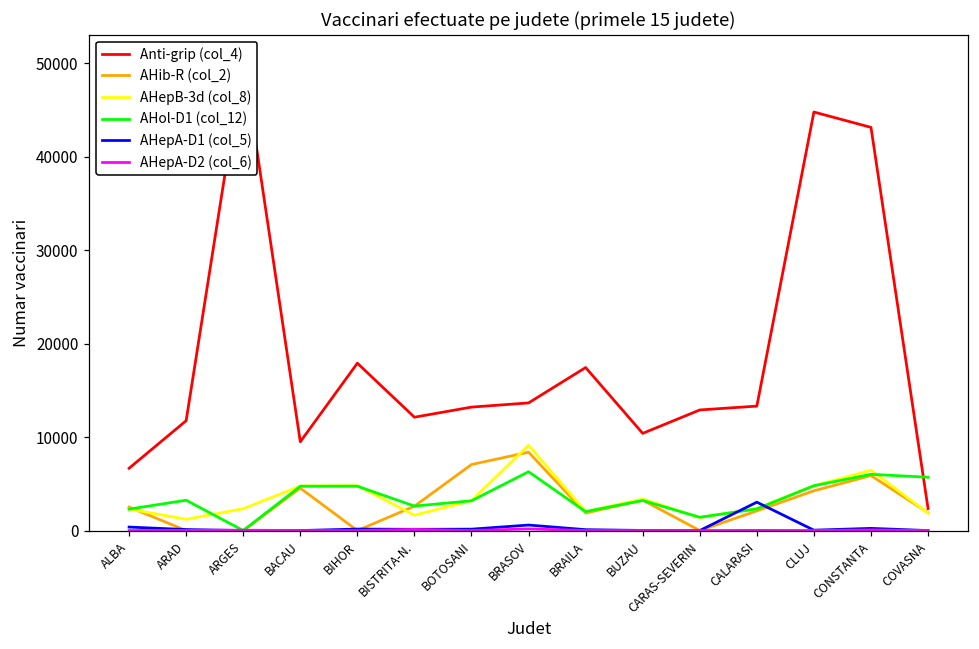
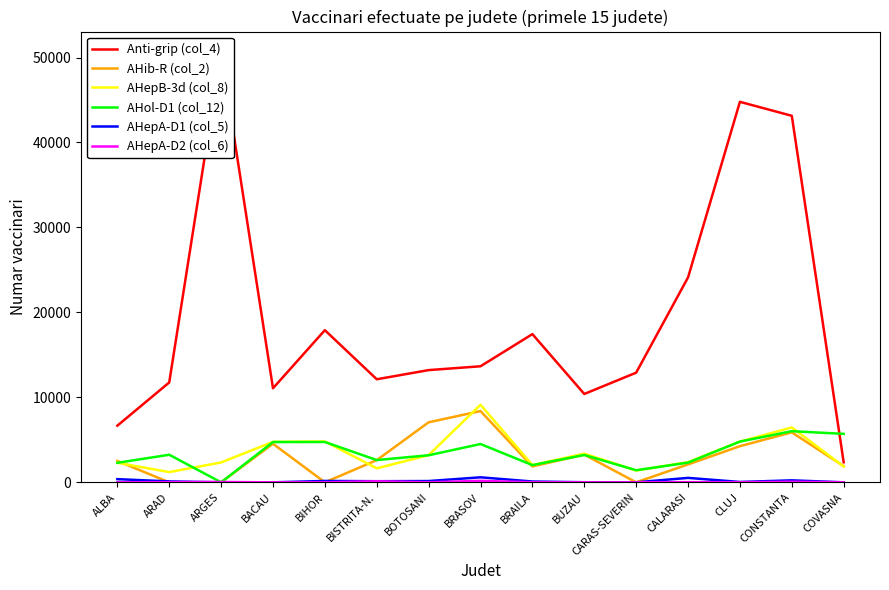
Anti-grip (col_4), BACAU: 9000 -> 11000
AHol-D1 (col_12), BRASOV: 6000 -> 5000
Anti-grip (col_4), CALARASI: 13000 -> 24000
AHepA-D1 (col_5), CALARASI: 3000 -> 1000
